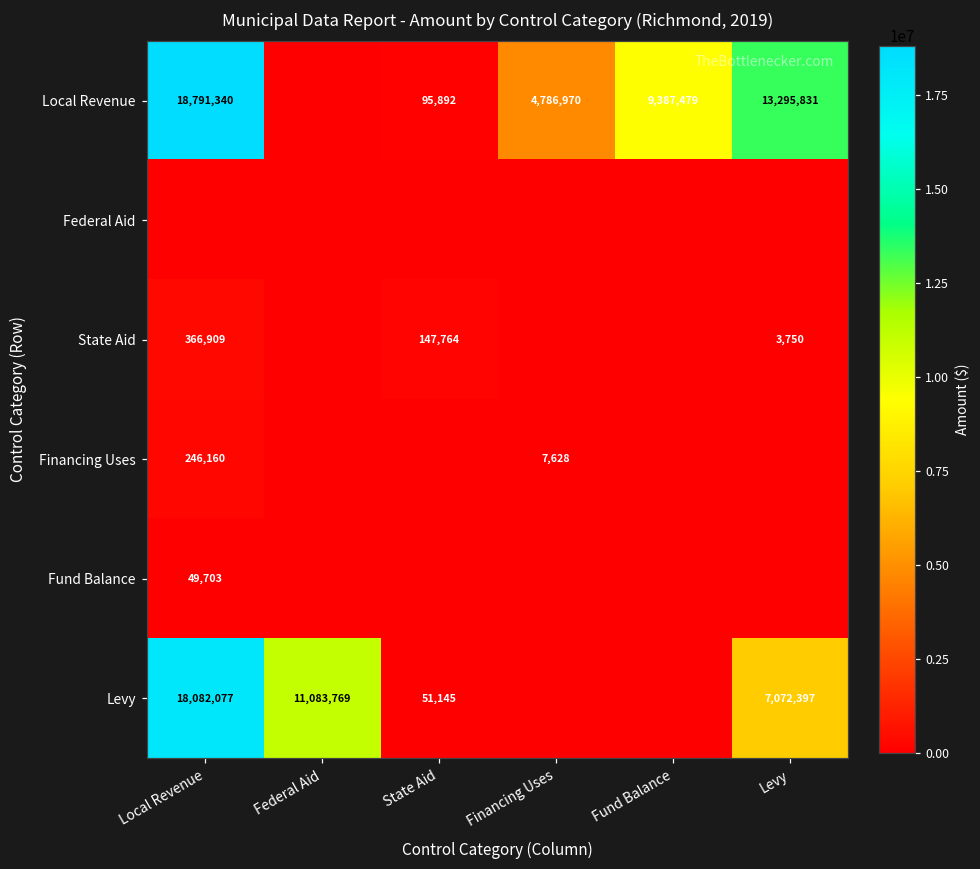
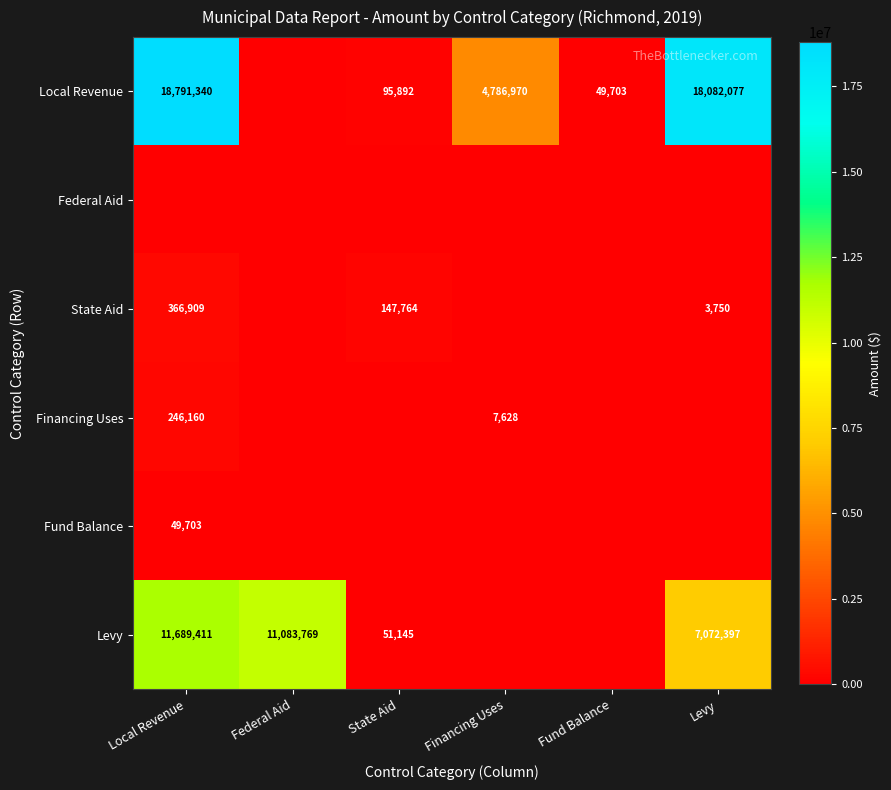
Local Revenue, Fund Balance: 9,387,479 -> 49,703
Local Revenue, Levy: 13,295,831 -> 18,082,077
Levy, Local Revenue: 18,082,077 -> 11,689,411
